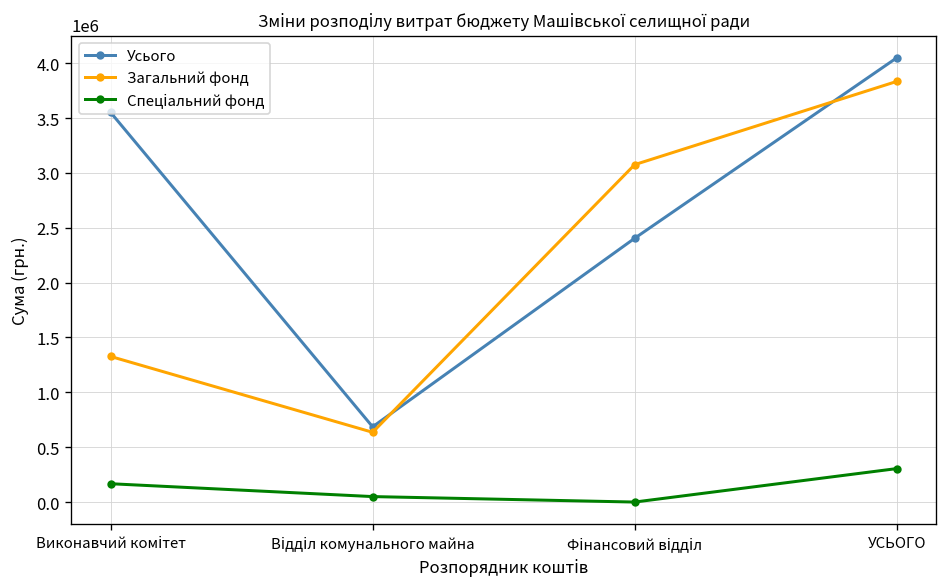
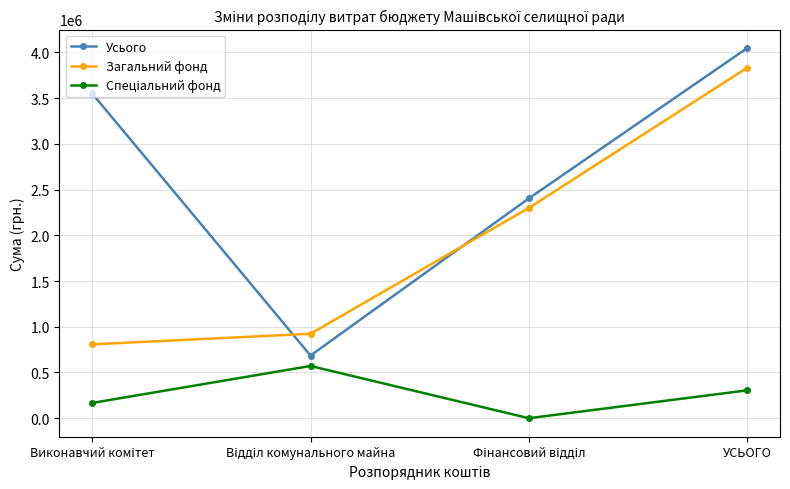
Загальний фонд, Виконавчий комітет: 1300000 -> 800000
Загальний фонд, Відділ комунального майна: 600000 -> 900000
Спеціальний фонд, Відділ комунального майна: 0 -> 600000
Загальний фонд, Фінансовий відділ: 3100000 -> 2300000
